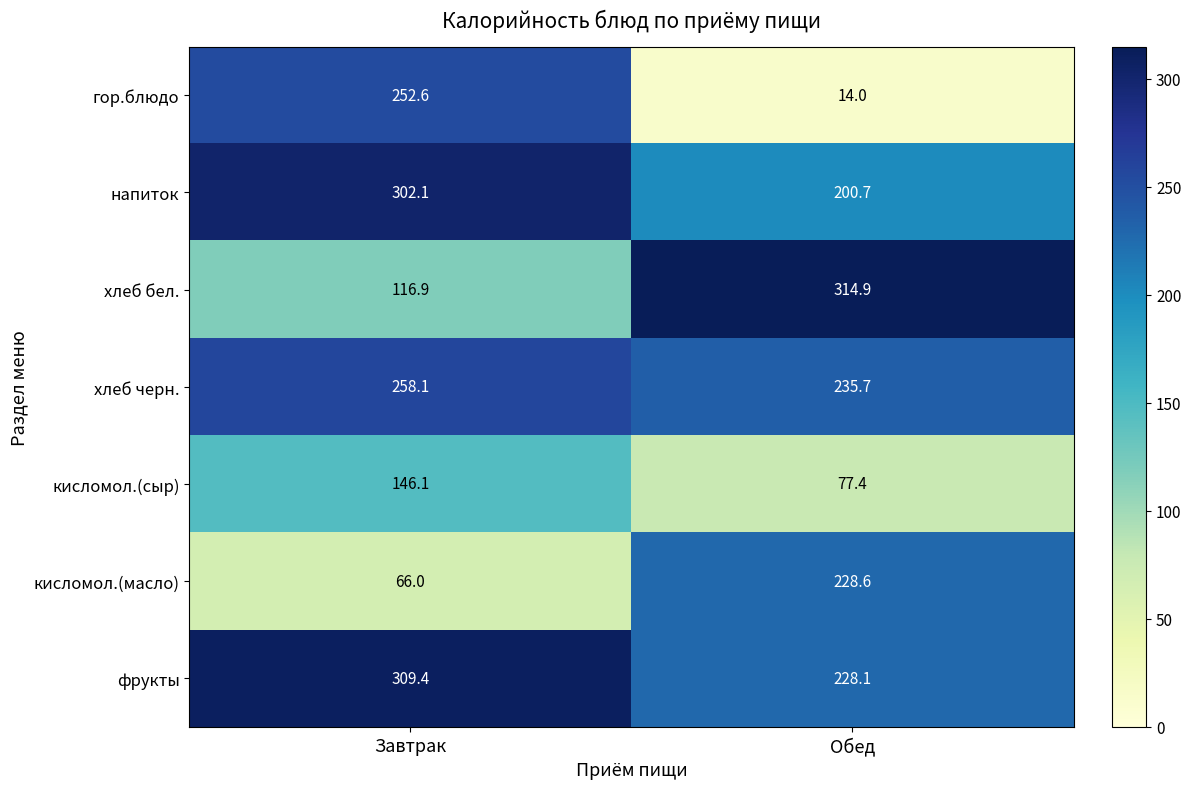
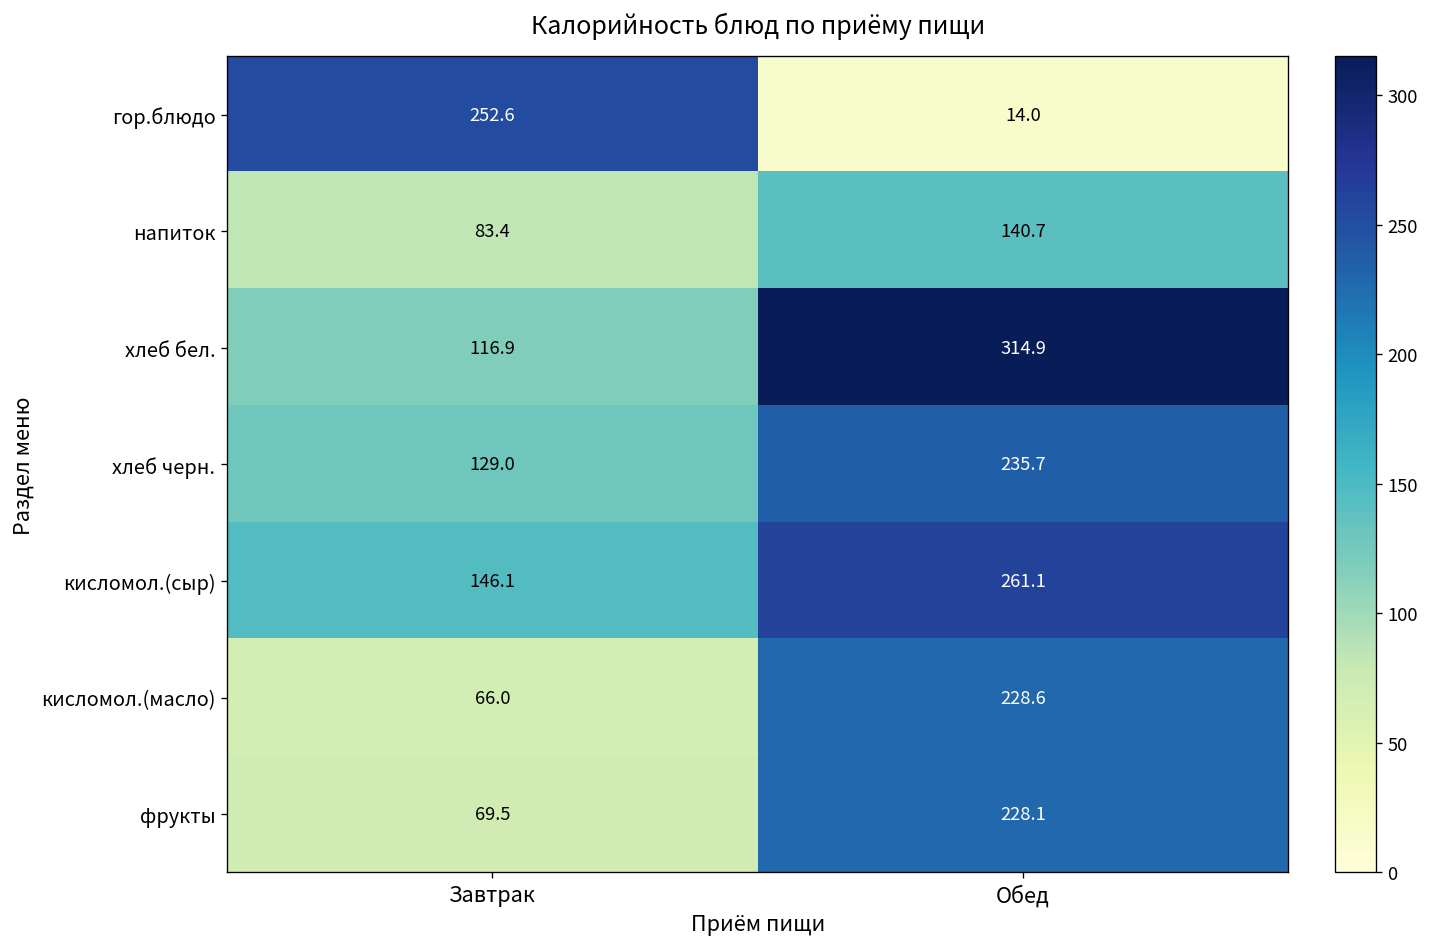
напиток, Завтрак: 302.1 -> 83.4
напиток, Обед: 200.7 -> 140.7
хлеб черн., Завтрак: 258.1 -> 129.0
кисломол.(сыр), Обед: 77.4 -> 261.1
фрукты, Завтрак: 309.4 -> 69.5
